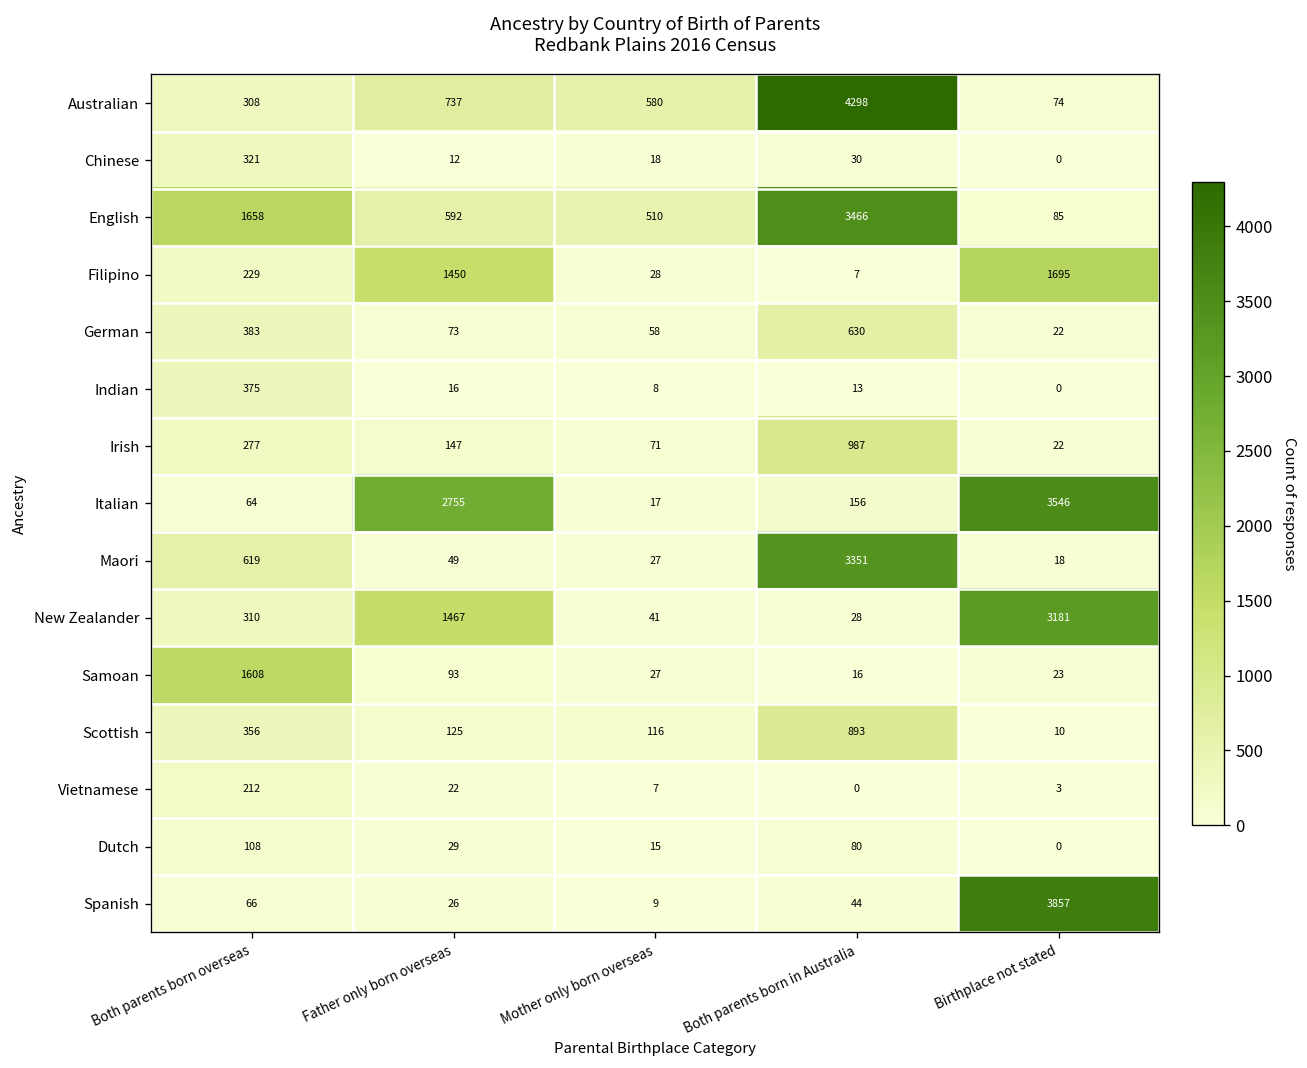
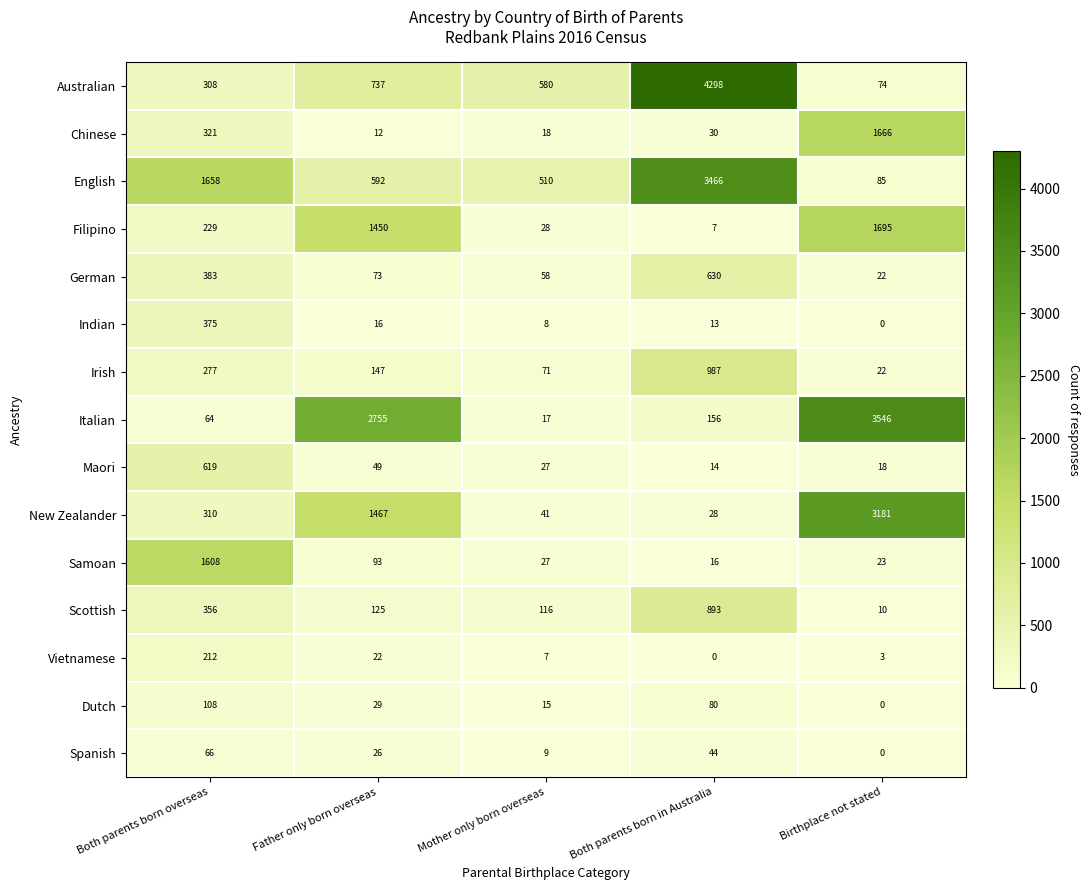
Chinese, Birthplace not stated: 0 -> 1666
Maori, Both parents born in Australia: 3351 -> 14
Spanish, Birthplace not stated: 3857 -> 0
